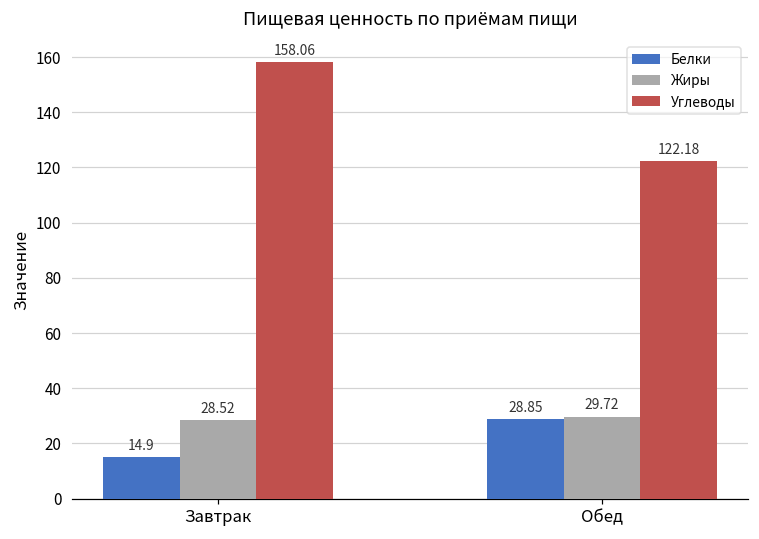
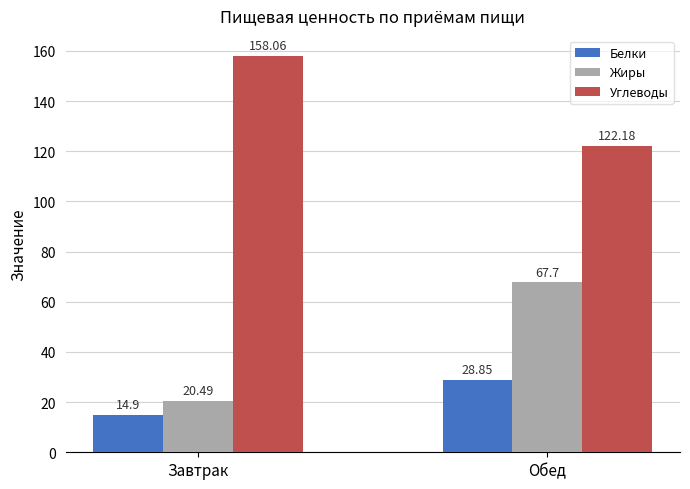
Жиры, Завтрак: 28.52 -> 20.49
Жиры, Обед: 29.72 -> 67.7
